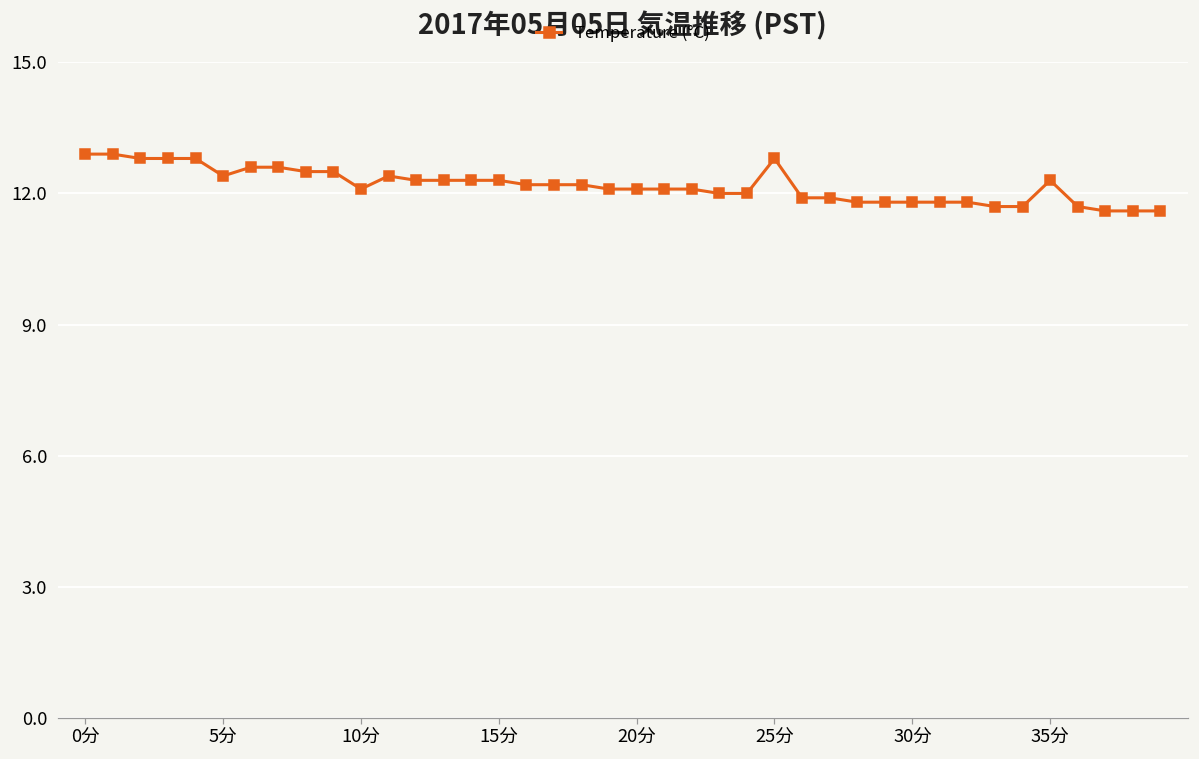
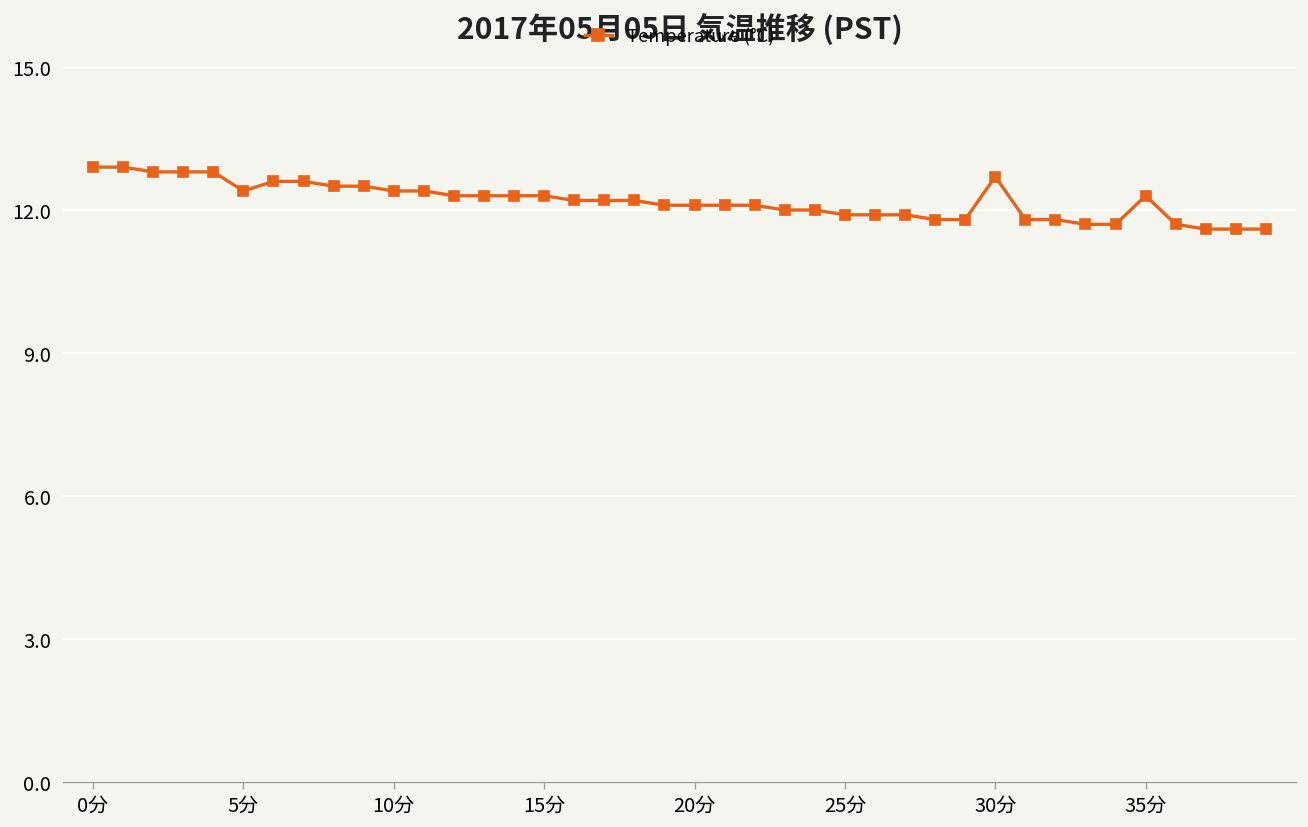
10分: 12.1 -> 12.4
25分: 12.8 -> 11.9
30分: 11.8 -> 12.7
